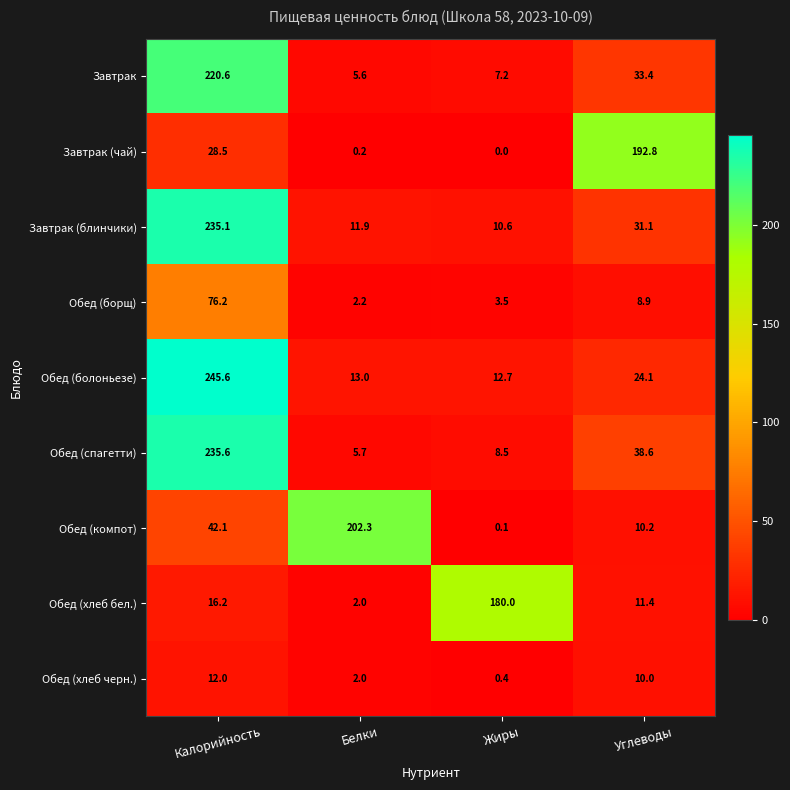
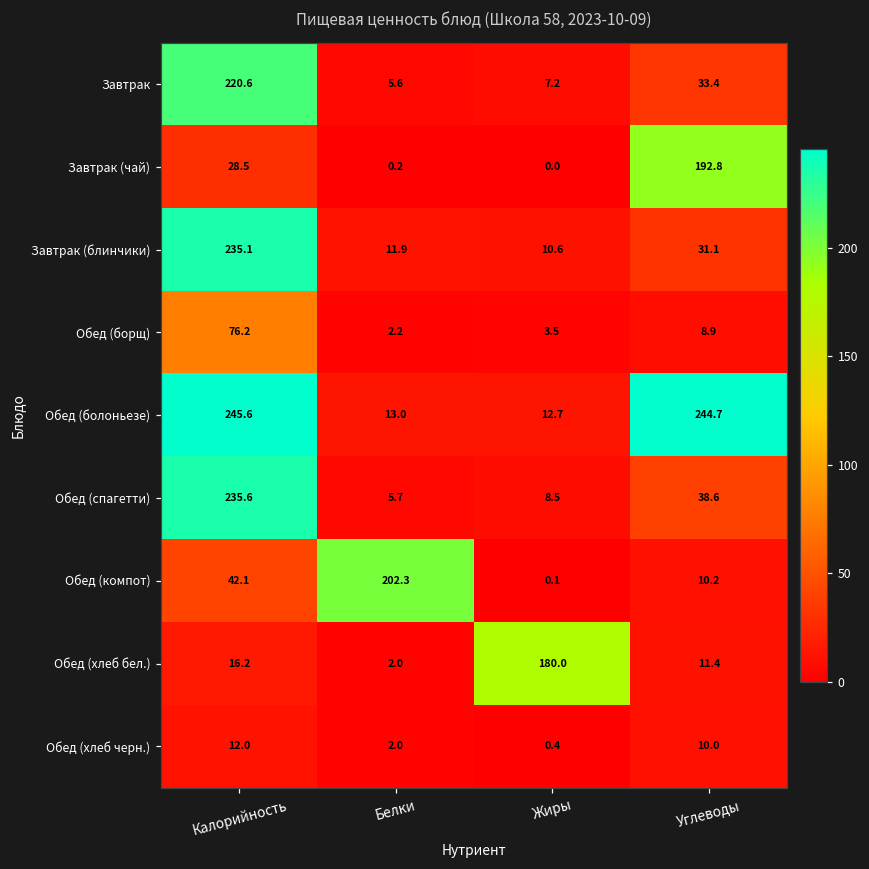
Обед (болоньезе), Углеводы: 24.1 -> 244.7
